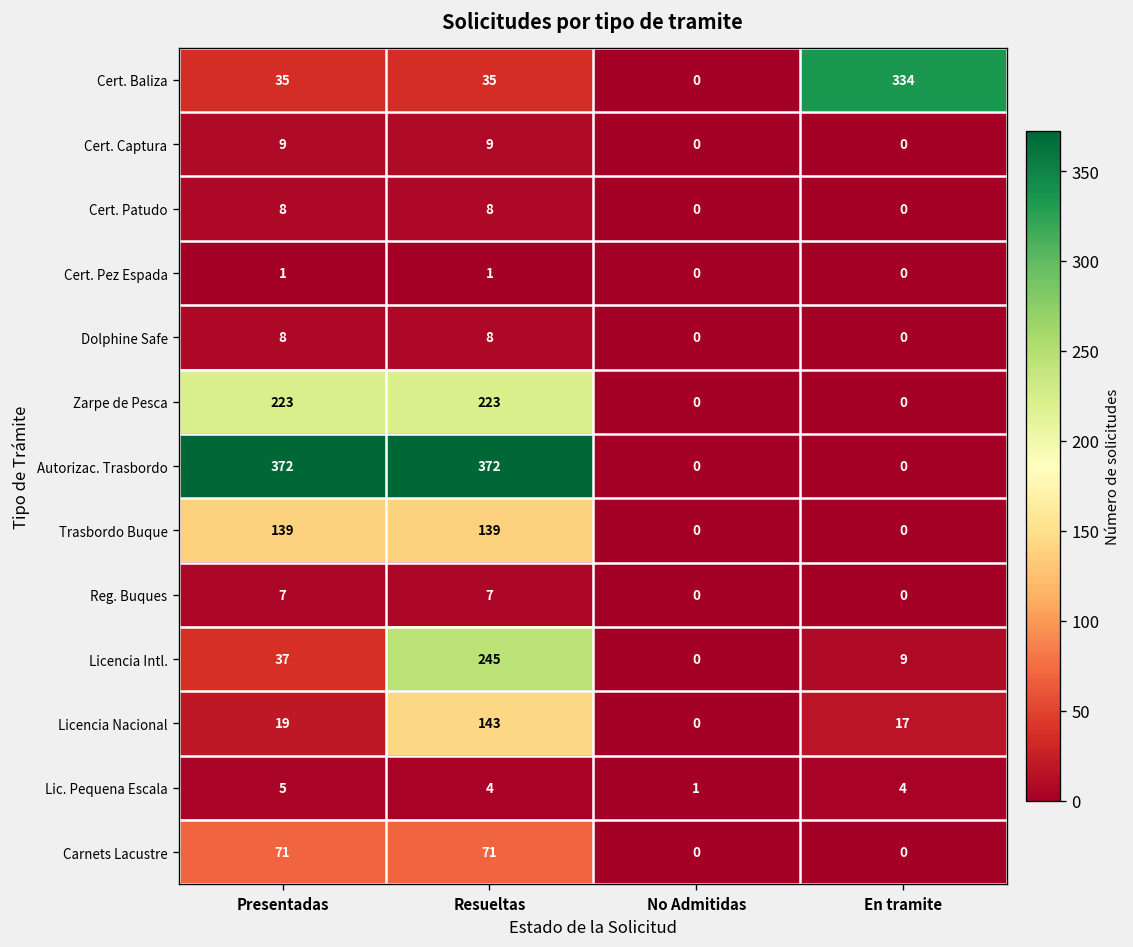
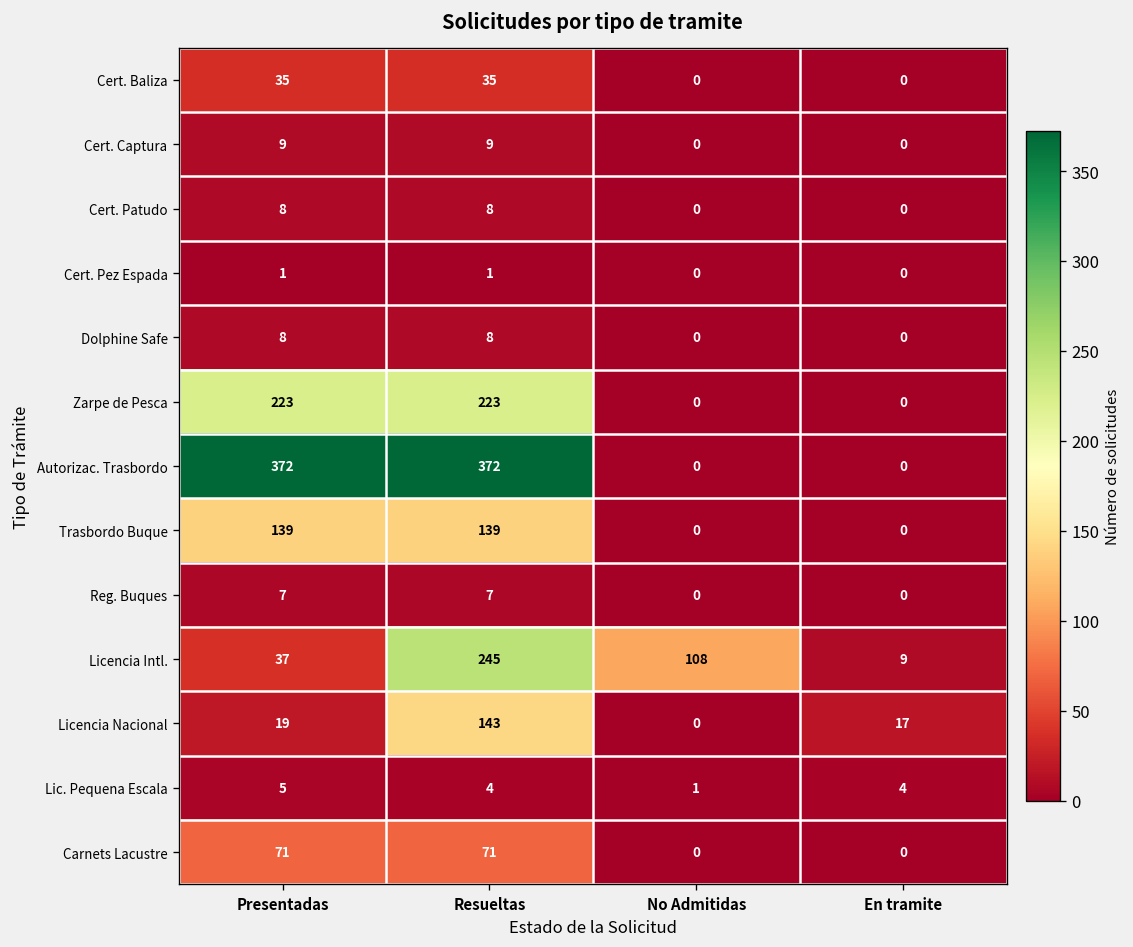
Cert. Baliza, En tramite: 334 -> 0
Licencia Intl., No Admitidas: 0 -> 108
